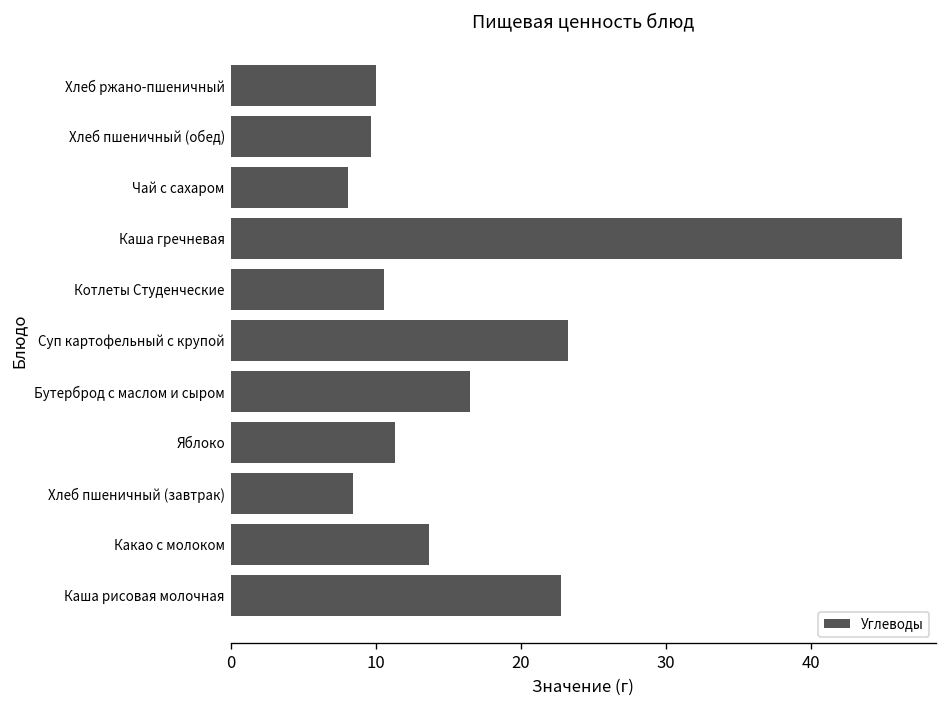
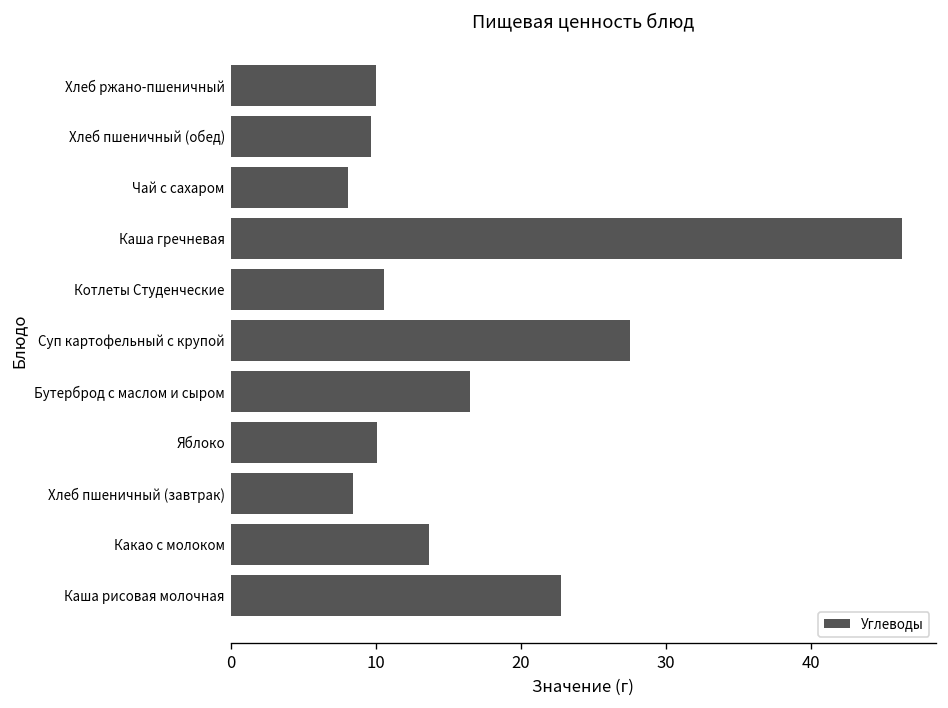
Суп картофельный с крупой: 23.3 -> 27.5
Яблоко: 11.3 -> 10.1
